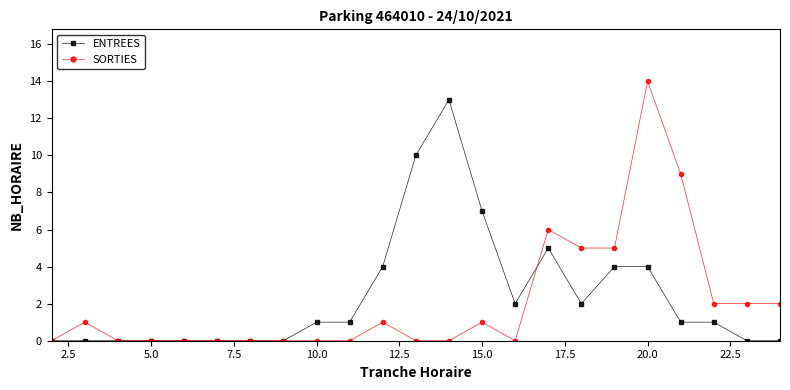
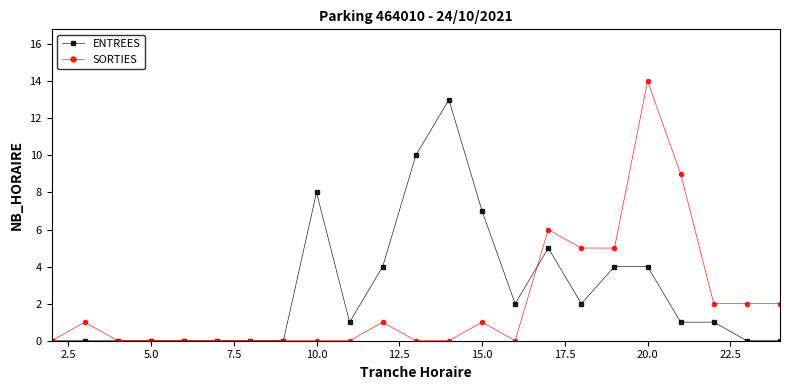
ENTREES, 10.0: 1 -> 8
